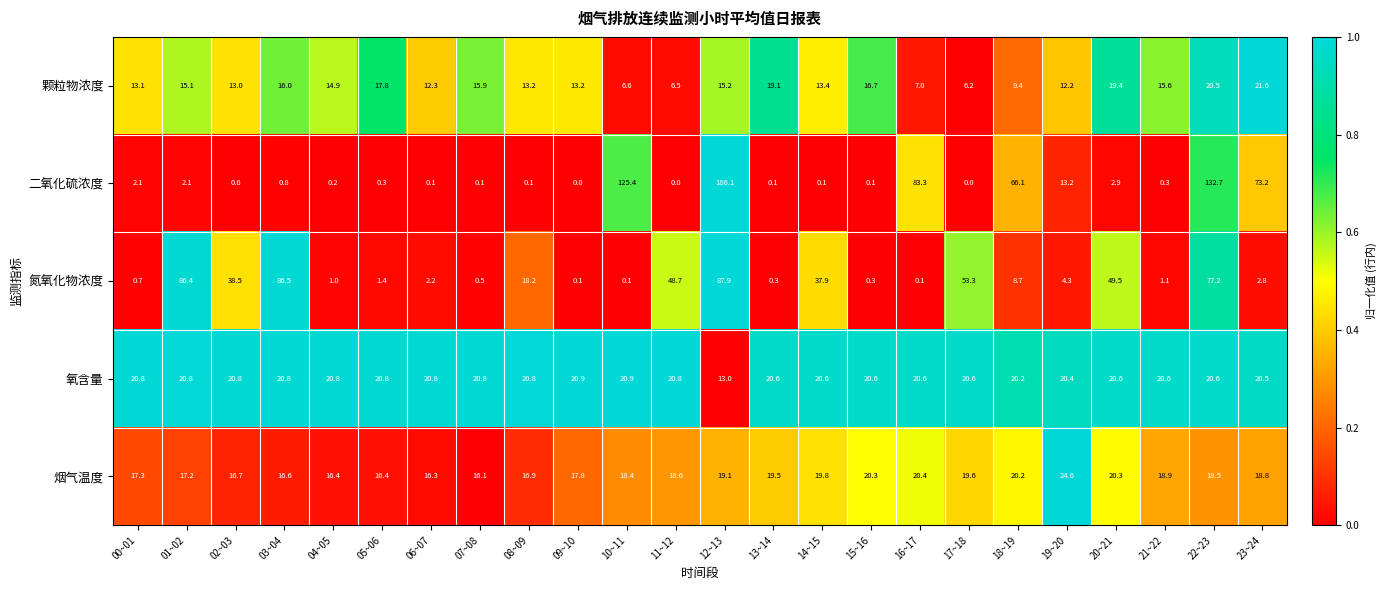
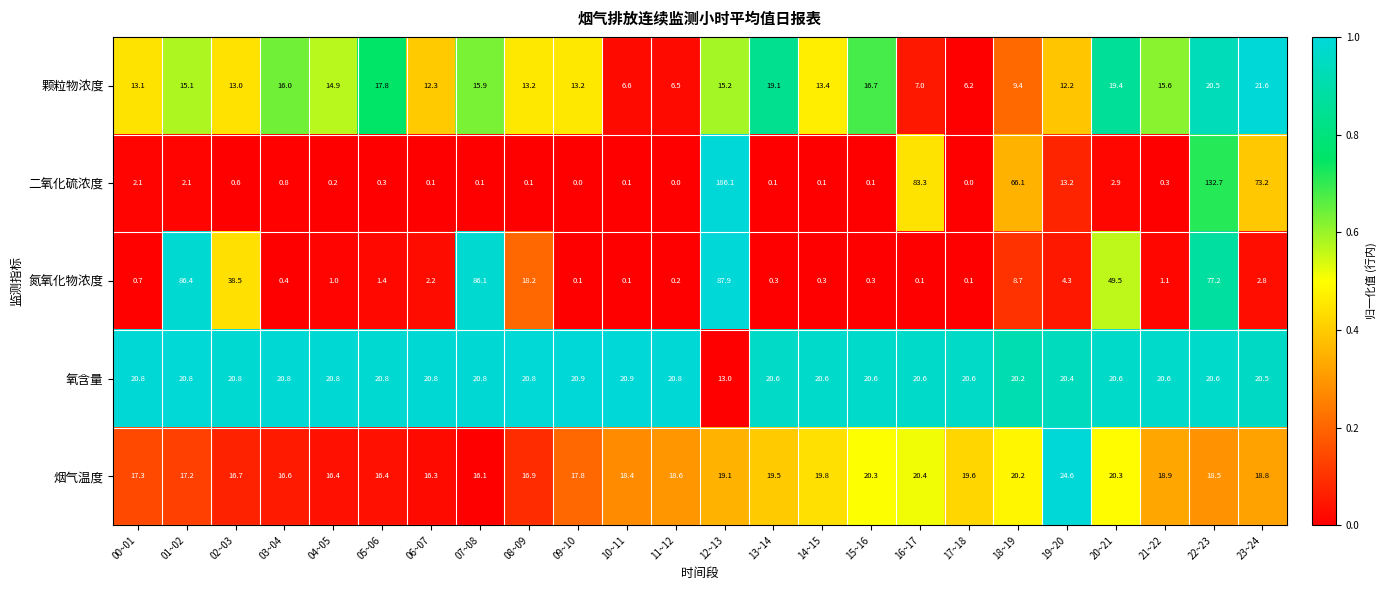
二氧化硫浓度, 10~11: 125.4 -> 0.1
氮氧化物浓度, 03~04: 86.5 -> 0.4
氮氧化物浓度, 07~08: 0.5 -> 86.1
氮氧化物浓度, 11~12: 48.7 -> 0.2
氮氧化物浓度, 14~15: 37.9 -> 0.3
氮氧化物浓度, 17~18: 53.3 -> 0.1
